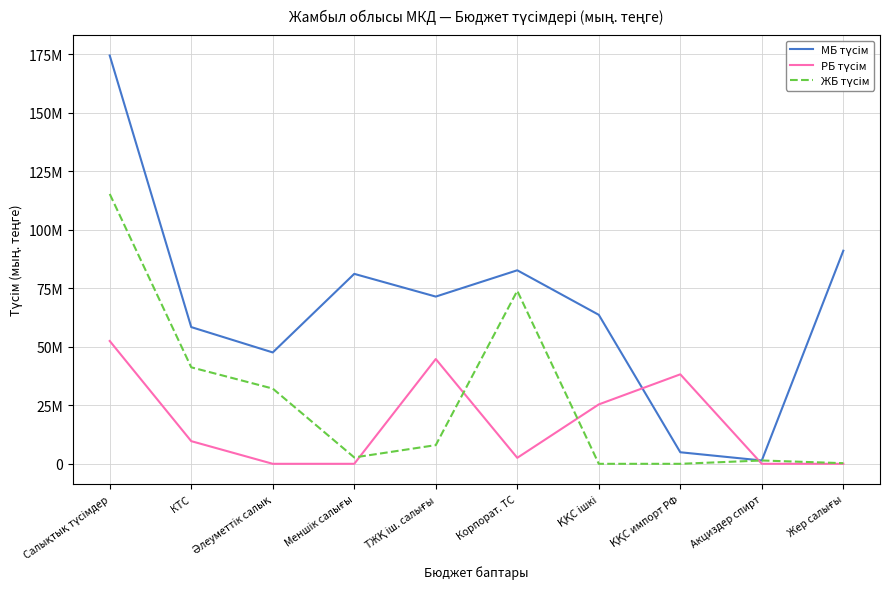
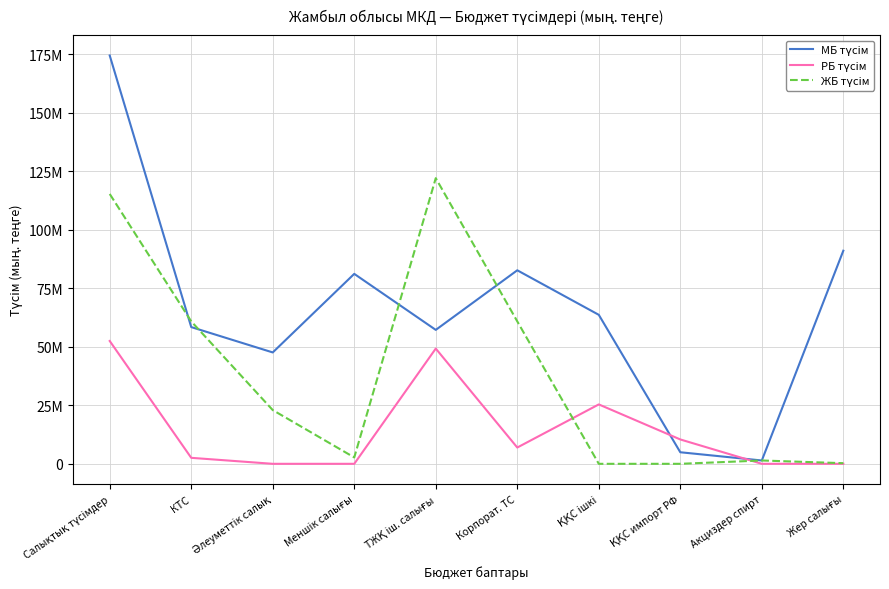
РБ түсім, КТС: 10000000 -> 3000000
ЖБ түсім, КТС: 41000000 -> 61000000
ЖБ түсім, Әлеуметтік салық: 32000000 -> 23000000
МБ түсім, ТЖҚ iш. салығы: 71000000 -> 57000000
РБ түсім, ТЖҚ iш. салығы: 45000000 -> 49000000
ЖБ түсім, ТЖҚ iш. салығы: 8000000 -> 122000000
РБ түсім, Корпорат. ТС: 3000000 -> 7000000
ЖБ түсім, Корпорат. ТС: 74000000 -> 61000000
РБ түсім, ҚҚС импорт РФ: 38000000 -> 10000000
